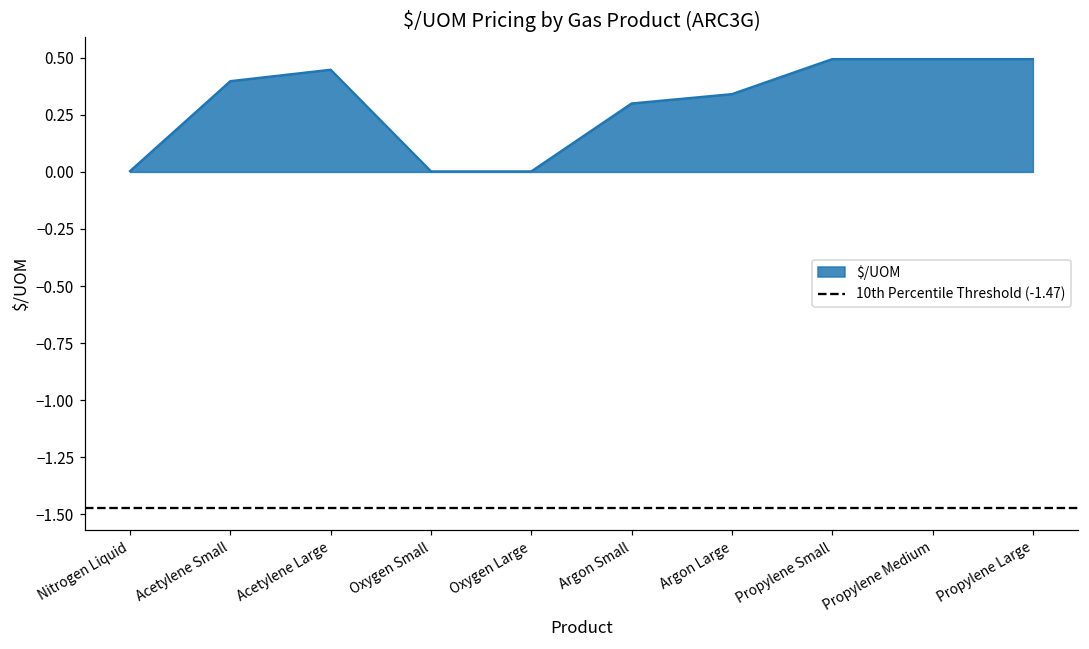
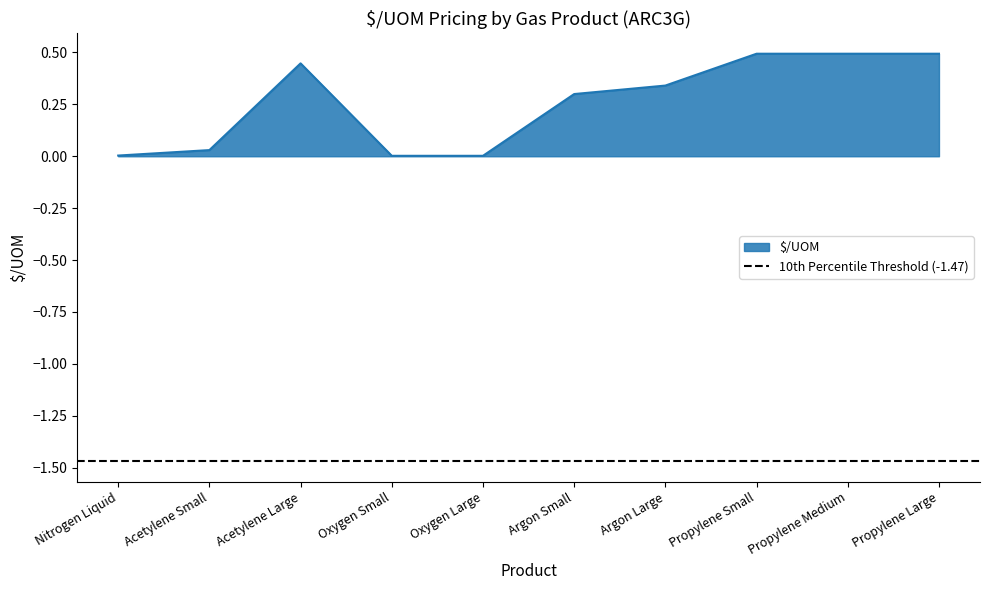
Acetylene Small: 0.40 -> 0.03
